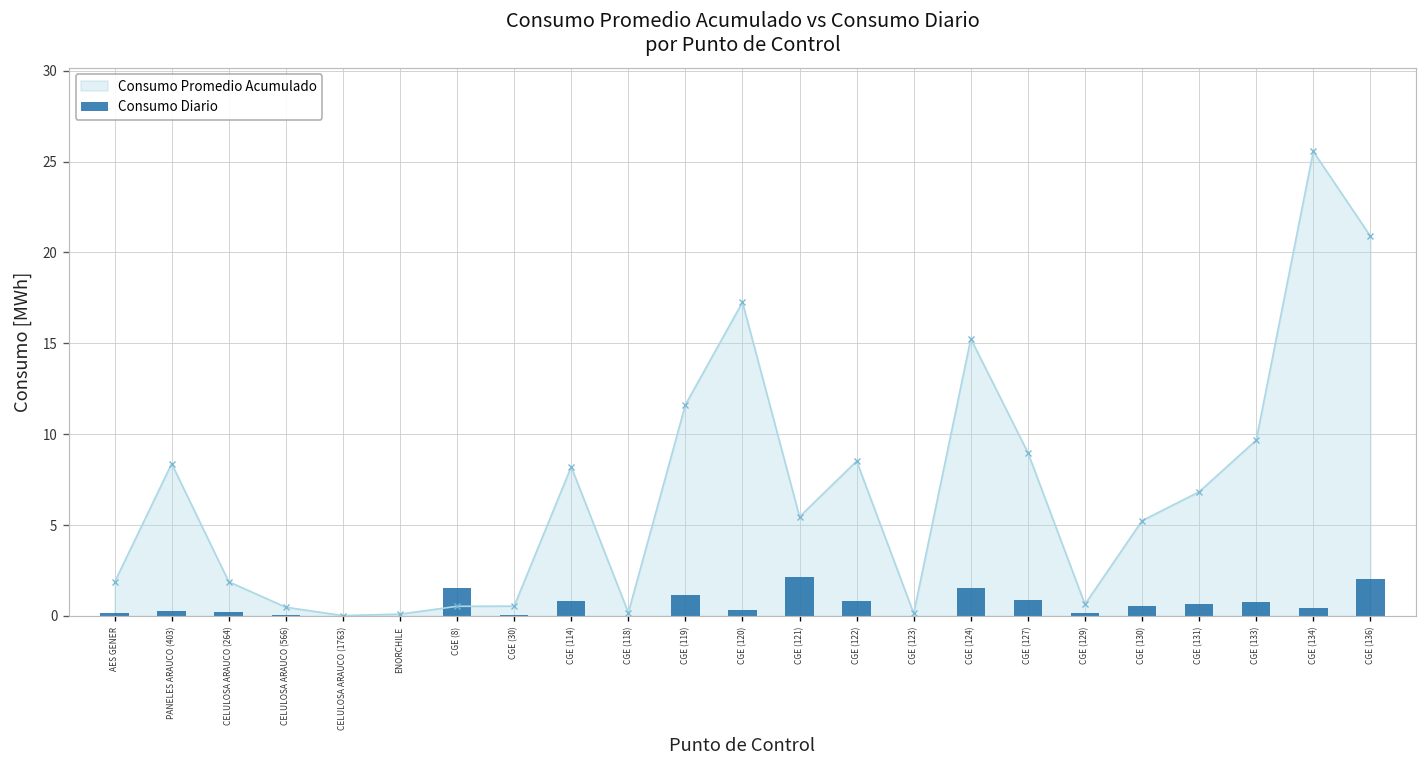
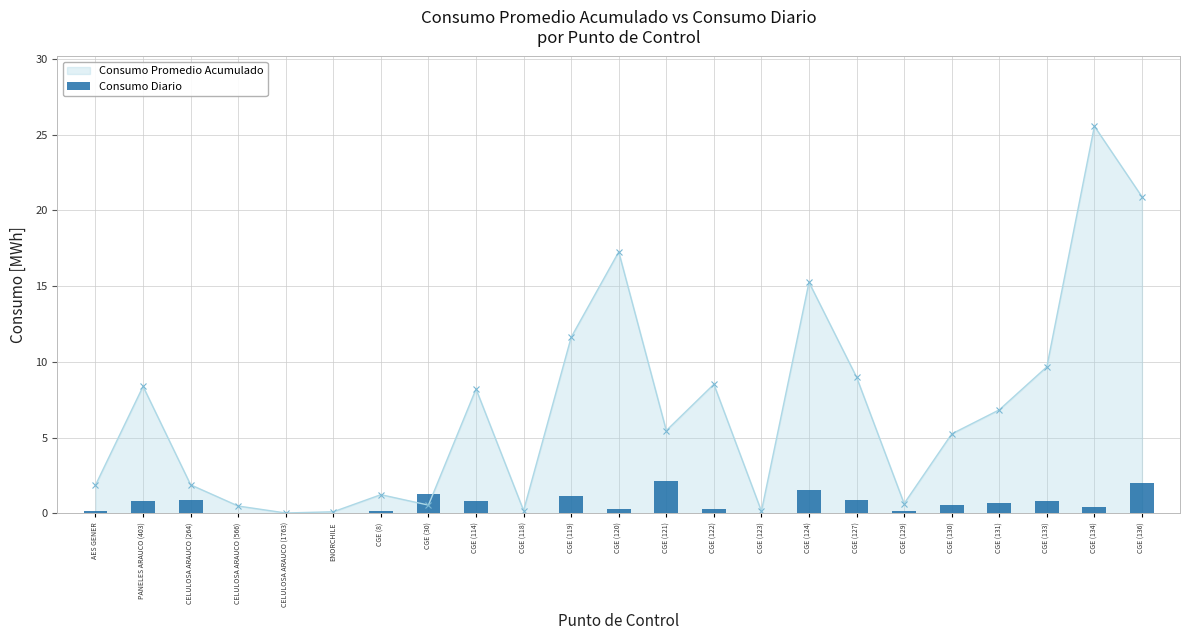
Consumo Diario, PANELES ARAUCO (403): 0.3 -> 0.8
Consumo Diario, CELULOSA ARAUCO (264): 0.2 -> 0.9
Consumo Promedio Acumulado, CGE (8): 0.5 -> 1.2
Consumo Diario, CGE (8): 1.5 -> 0.1
Consumo Diario, CGE (30): 0.1 -> 1.3
Consumo Diario, CGE (122): 0.9 -> 0.3
